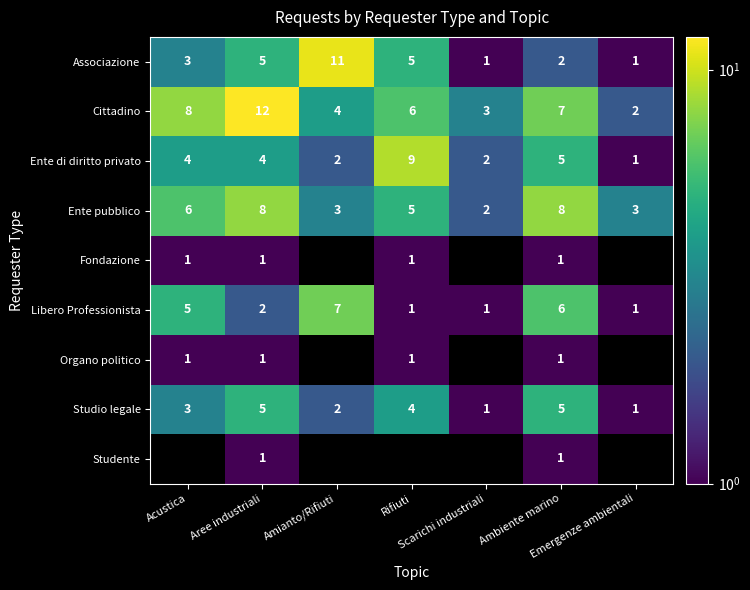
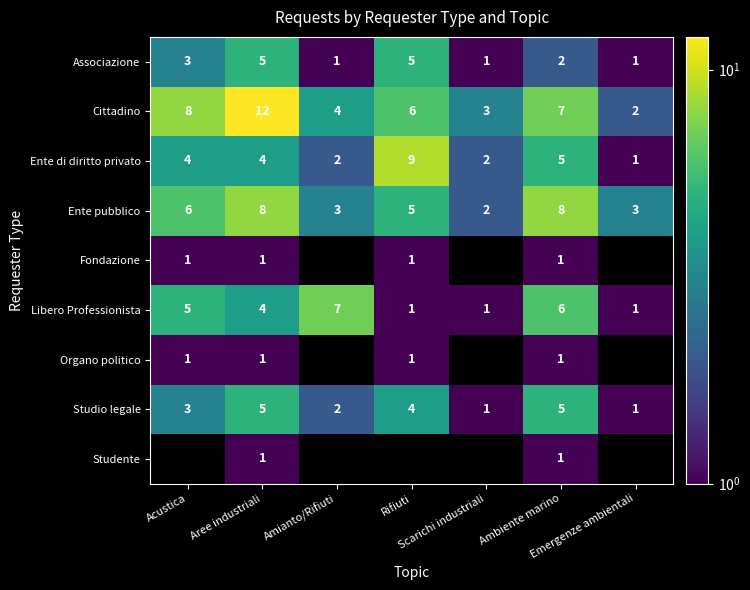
Associazione, Amianto/Rifiuti: 11 -> 1
Libero Professionista, Aree industriali: 2 -> 4
